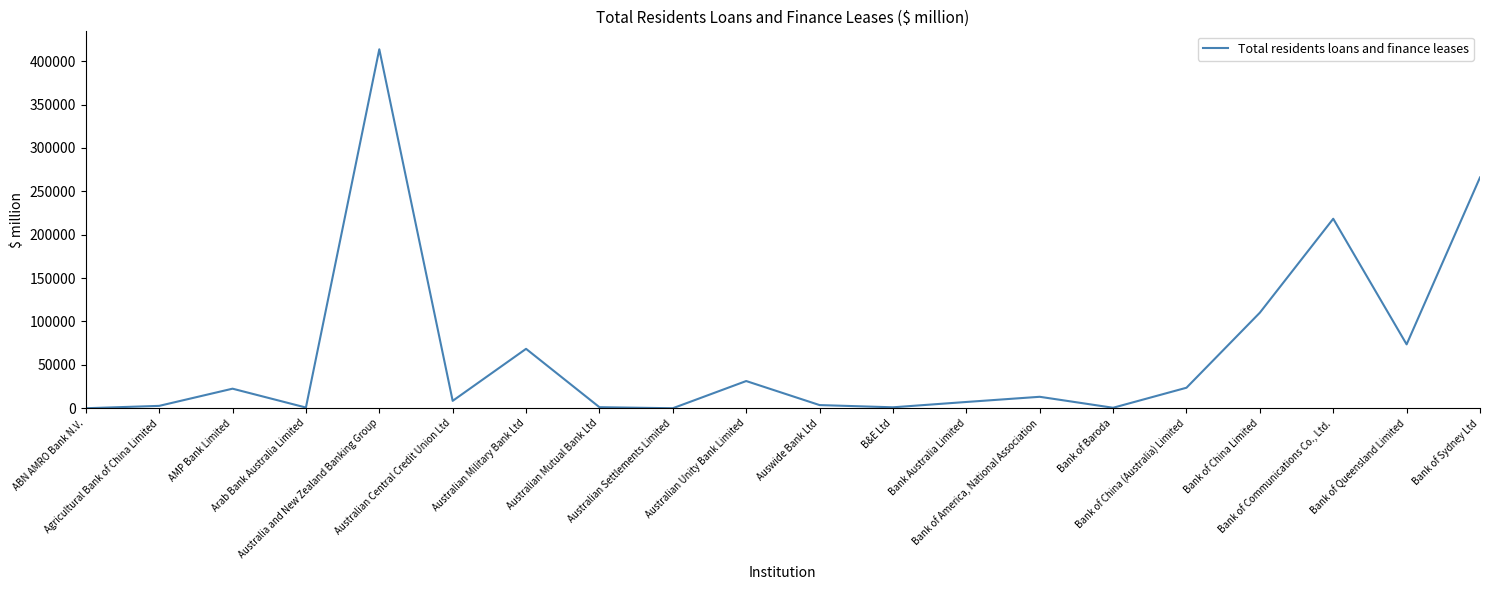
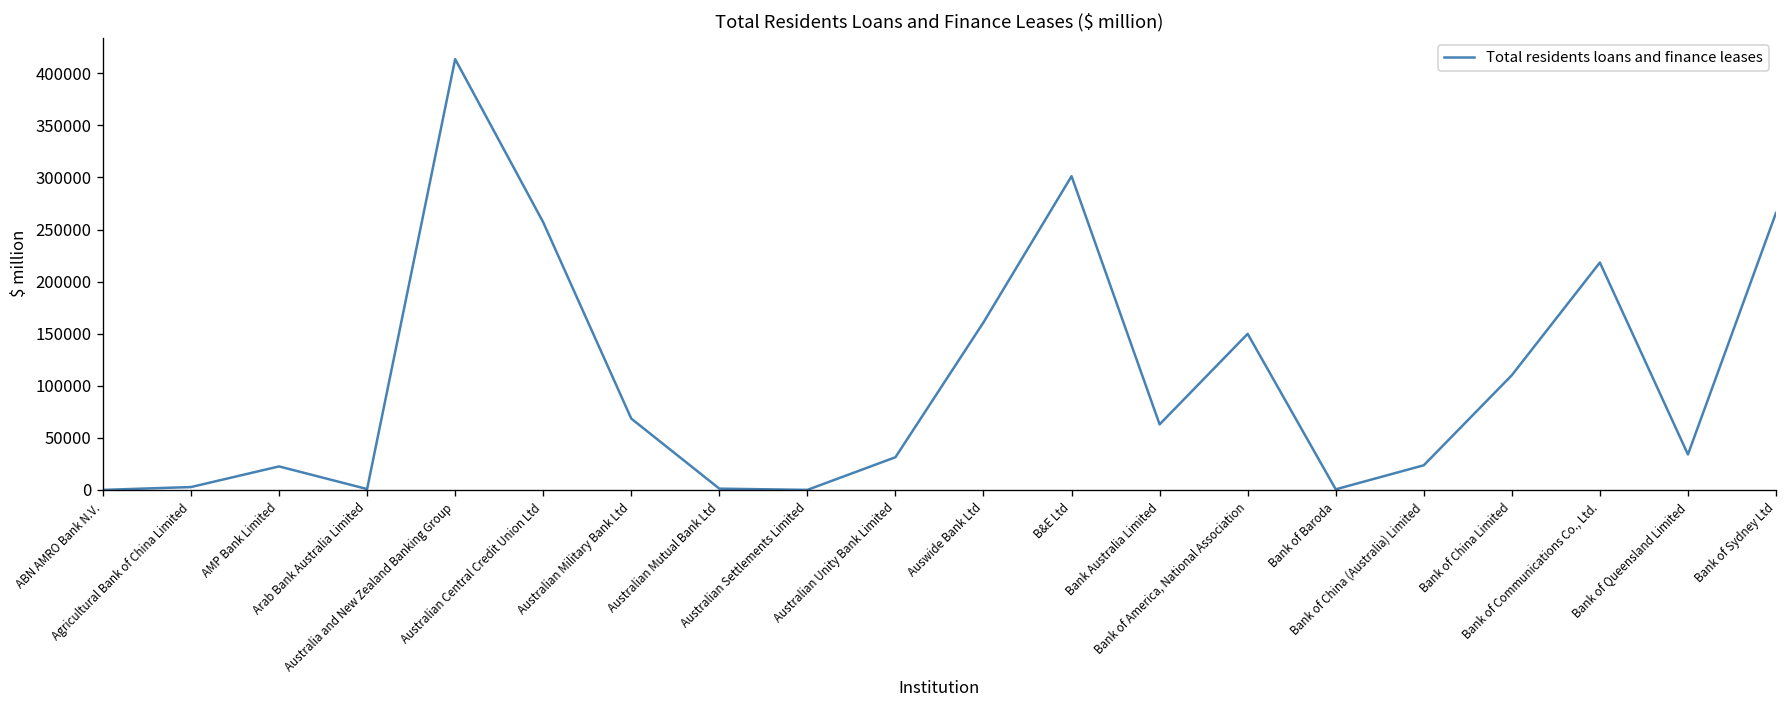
Australian Central Credit Union Ltd: 10000 -> 260000
Auswide Bank Ltd: 0 -> 160000
B&E Ltd: 0 -> 300000
Bank Australia Limited: 10000 -> 60000
Bank of America, National Association: 10000 -> 150000
Bank of Queensland Limited: 70000 -> 30000
